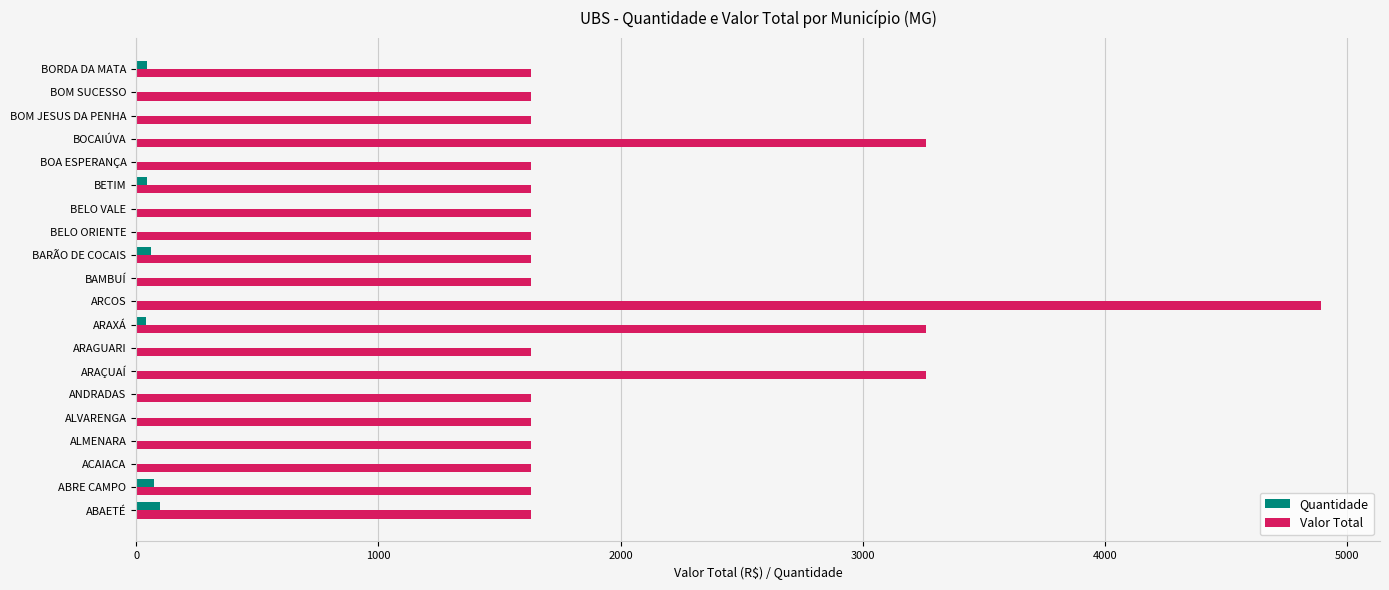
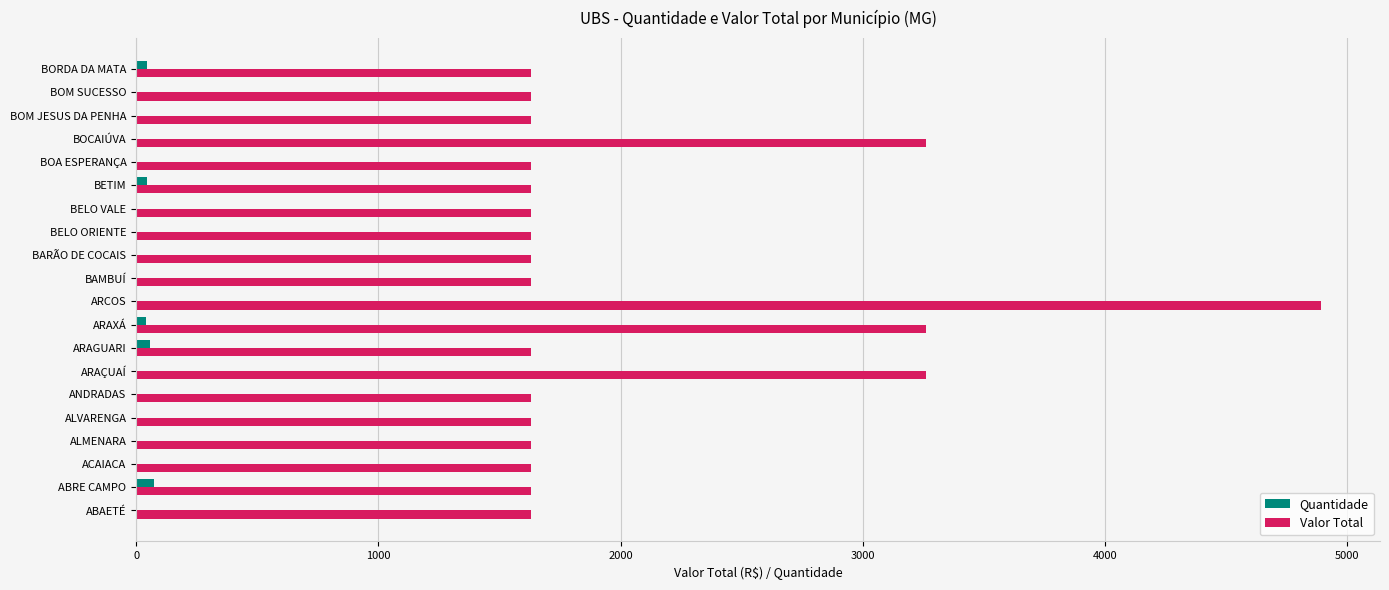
Quantidade, BARÃO DE COCAIS: 60 -> 0
Quantidade, ARAGUARI: 0 -> 60
Quantidade, ABAETÉ: 100 -> 0
